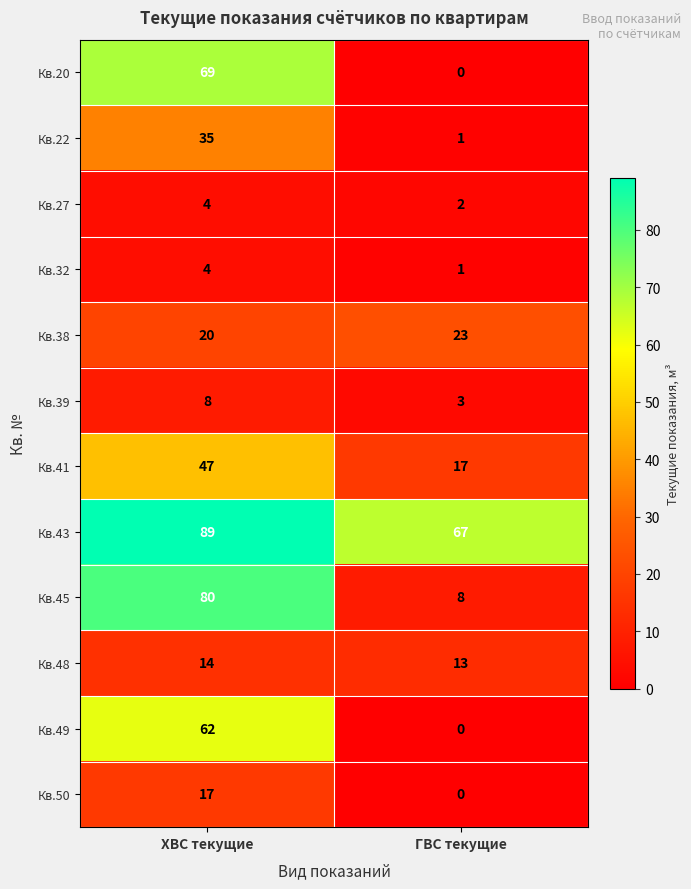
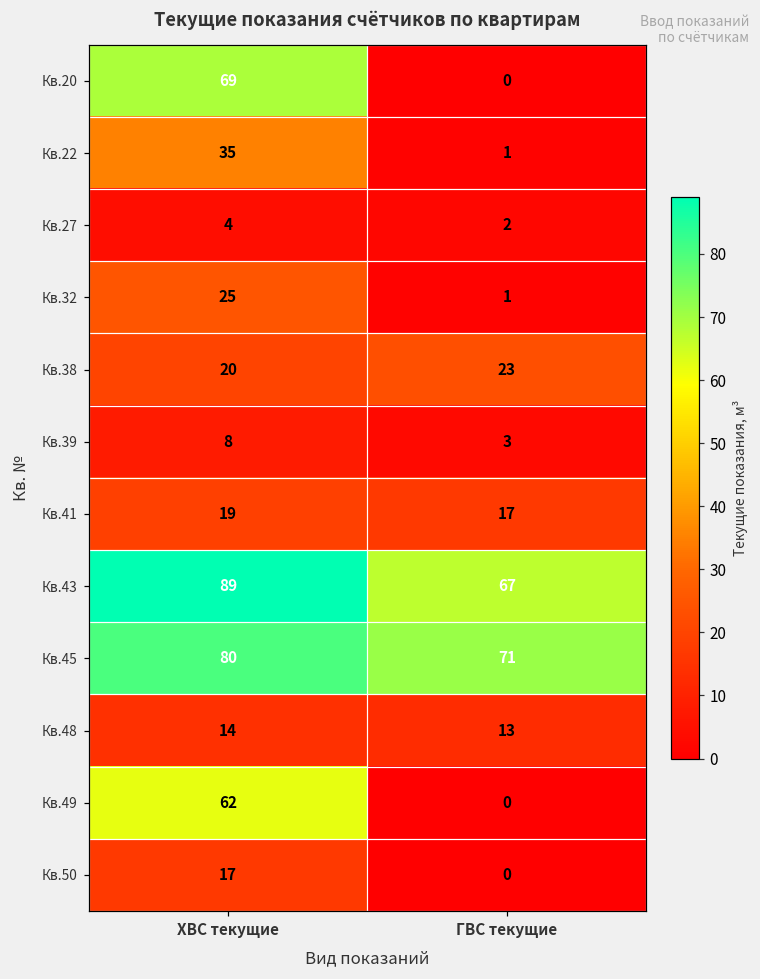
Кв.32, ХВС текущие: 4 -> 25
Кв.41, ХВС текущие: 47 -> 19
Кв.45, ГВС текущие: 8 -> 71
